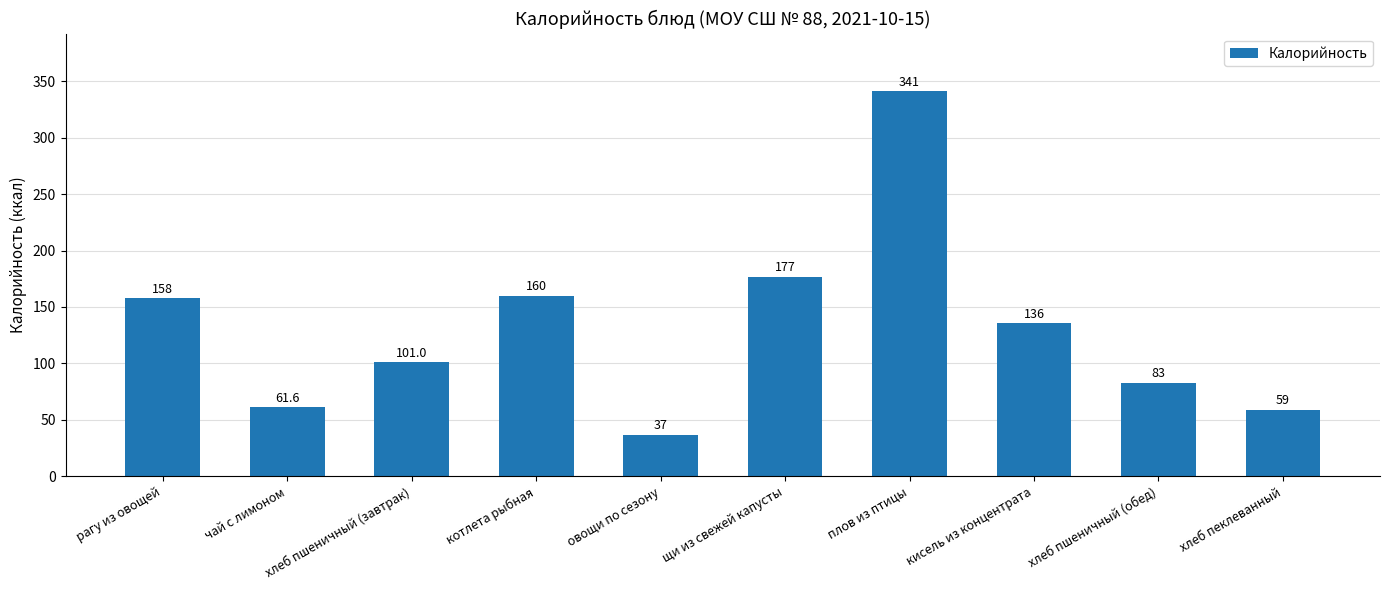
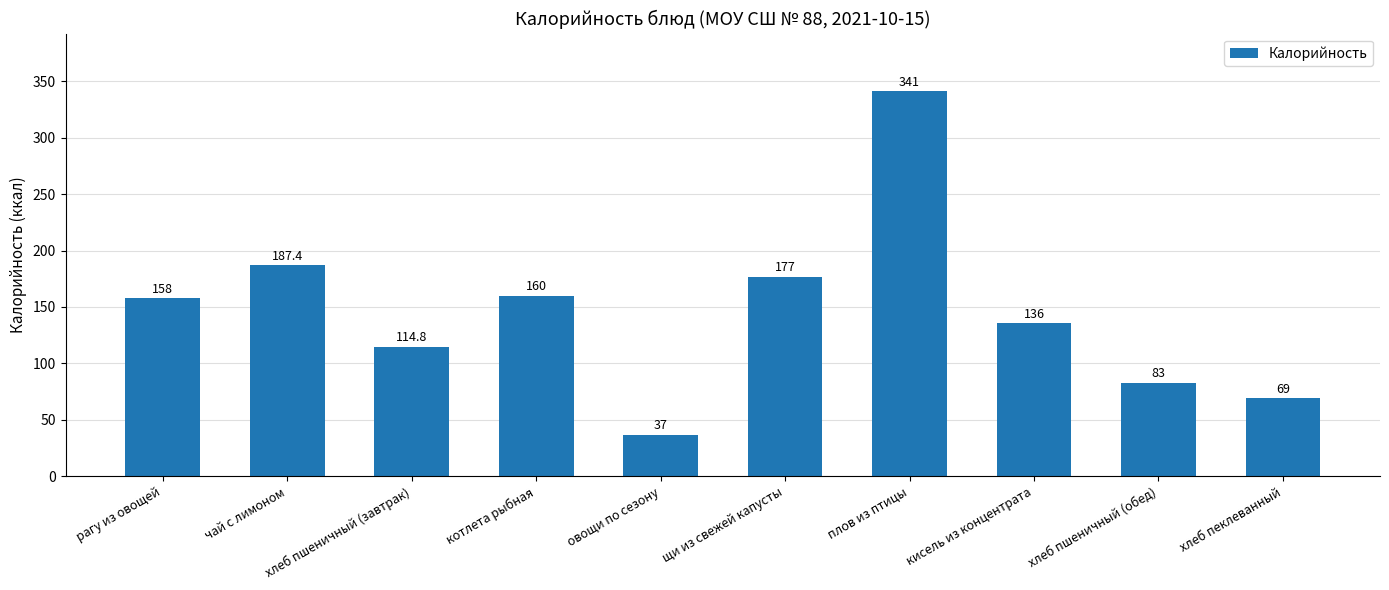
чай с лимоном: 61.6 -> 187.4
хлеб пшеничный (завтрак): 101.0 -> 114.8
хлеб пеклеванный: 59 -> 69
